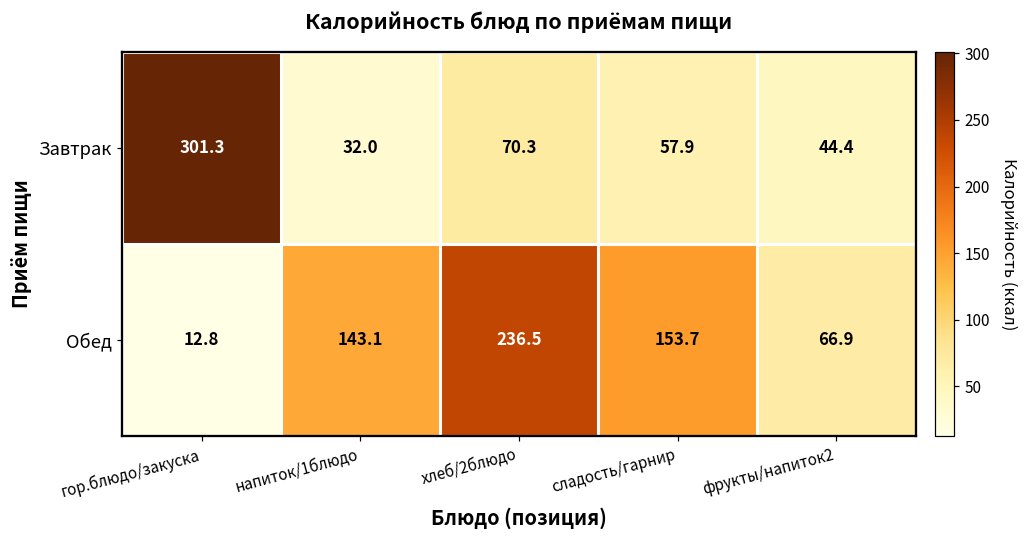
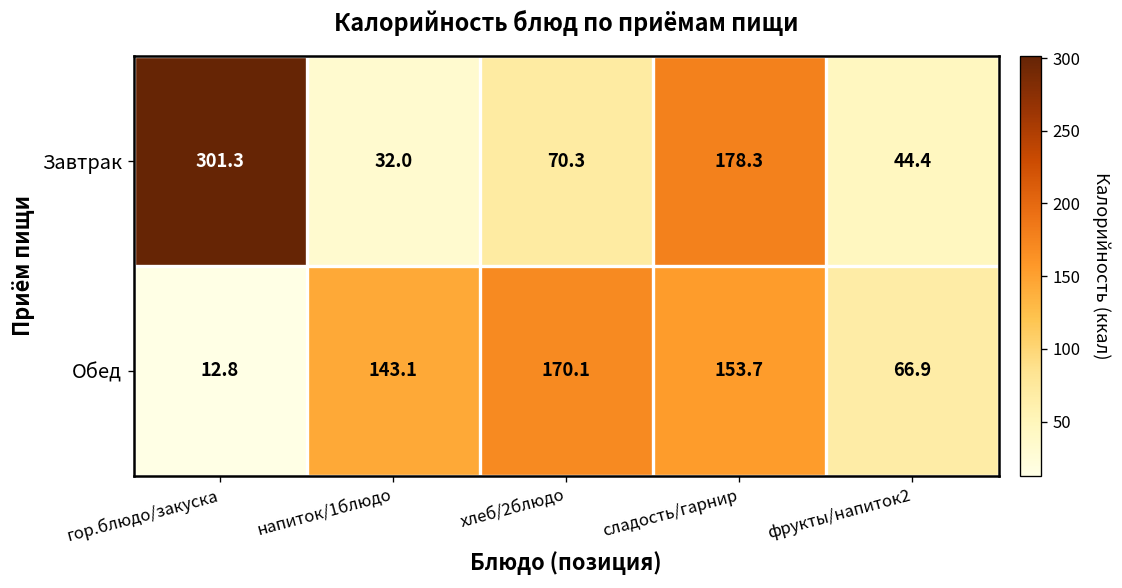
Завтрак, сладость/гарнир: 57.9 -> 178.3
Обед, хлеб/2блюдо: 236.5 -> 170.1
